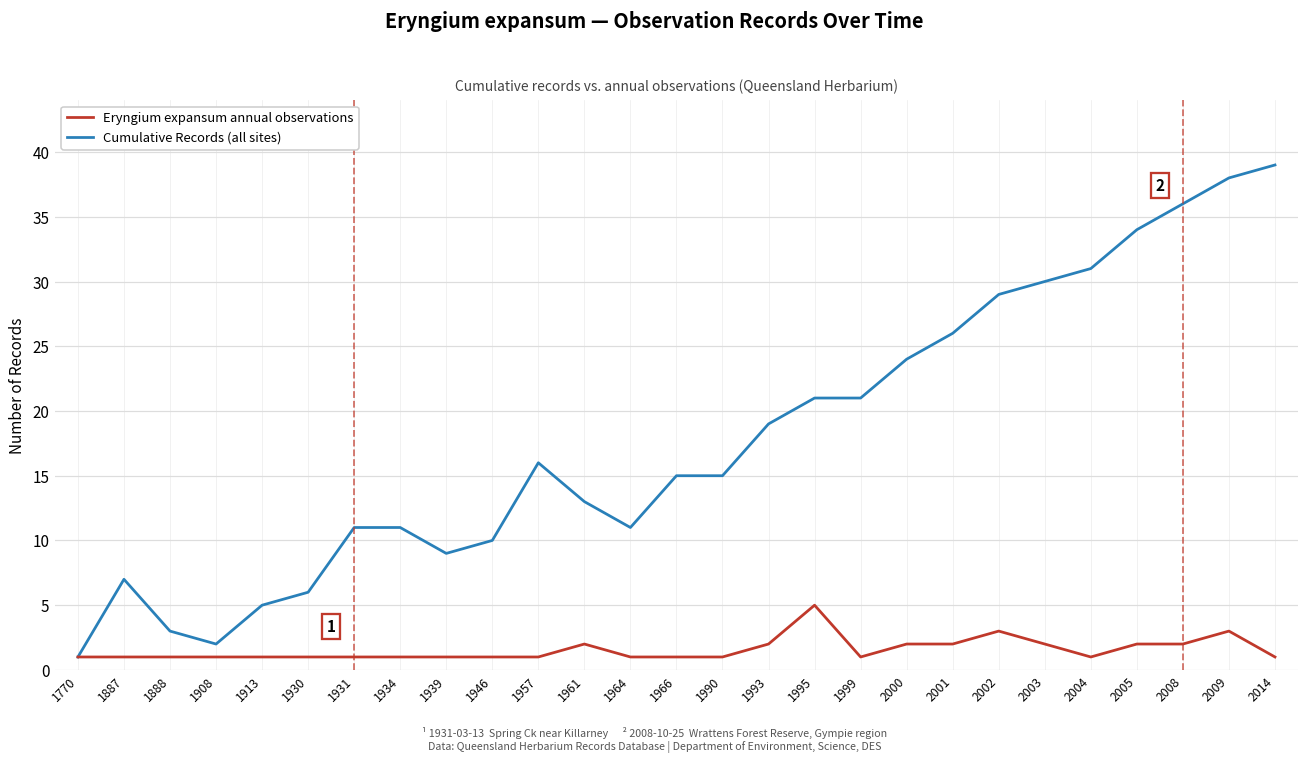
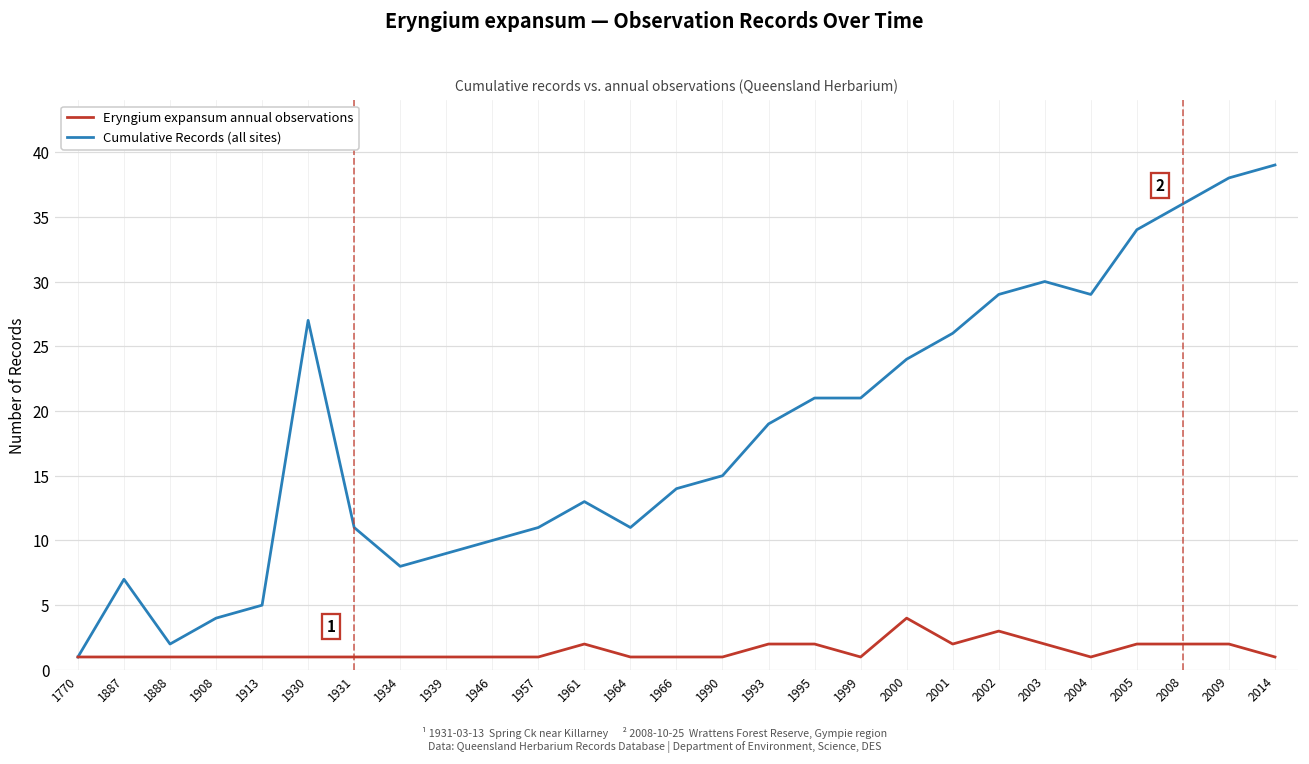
Cumulative Records (all sites), 1888: 3 -> 2
Cumulative Records (all sites), 1908: 2 -> 4
Cumulative Records (all sites), 1930: 6 -> 27
Cumulative Records (all sites), 1934: 11 -> 8
Cumulative Records (all sites), 1957: 16 -> 11
Cumulative Records (all sites), 1966: 15 -> 14
Eryngium expansum annual observations, 1995: 5 -> 2
Eryngium expansum annual observations, 2000: 2 -> 4
Cumulative Records (all sites), 2004: 31 -> 29
Eryngium expansum annual observations, 2009: 3 -> 2
